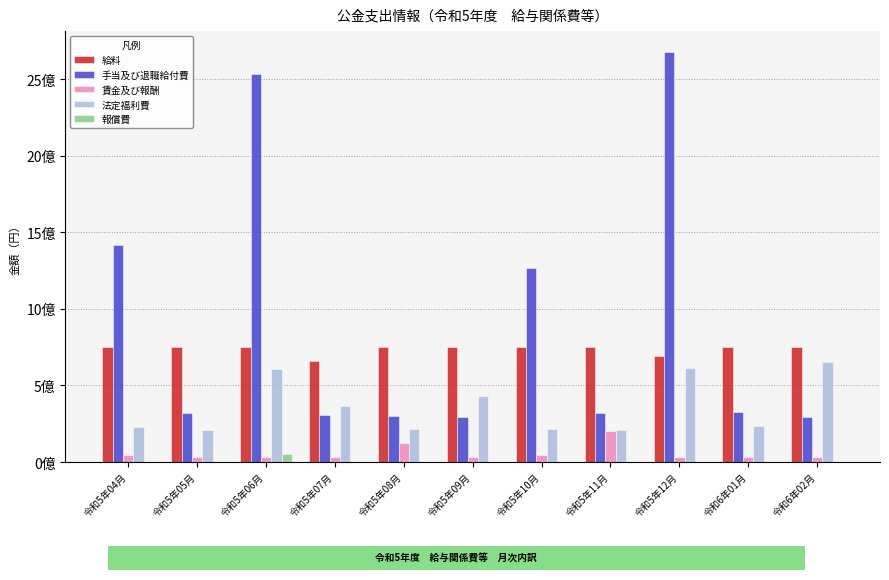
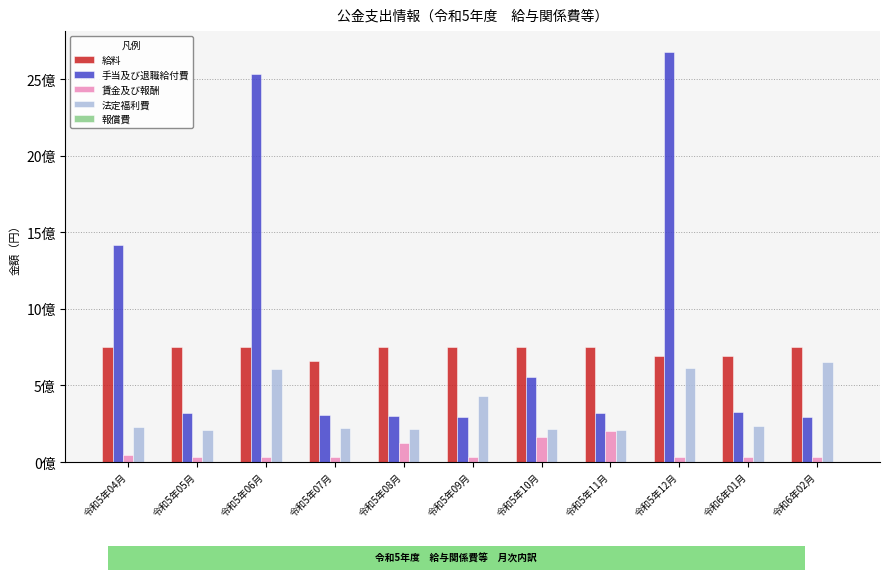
報償費, 令和5年06月: 0.5億 -> 0.0億
法定福利費, 令和5年07月: 3.6億 -> 2.2億
手当及び退職給付費, 令和5年10月: 12.7億 -> 5.6億
賃金及び報酬, 令和5年10月: 0.5億 -> 1.6億
給料, 令和6年01月: 7.5億 -> 6.9億
